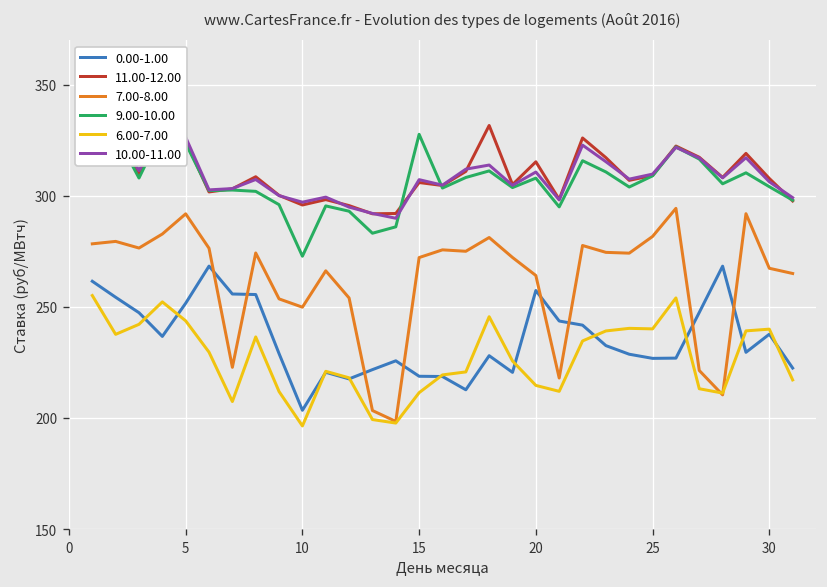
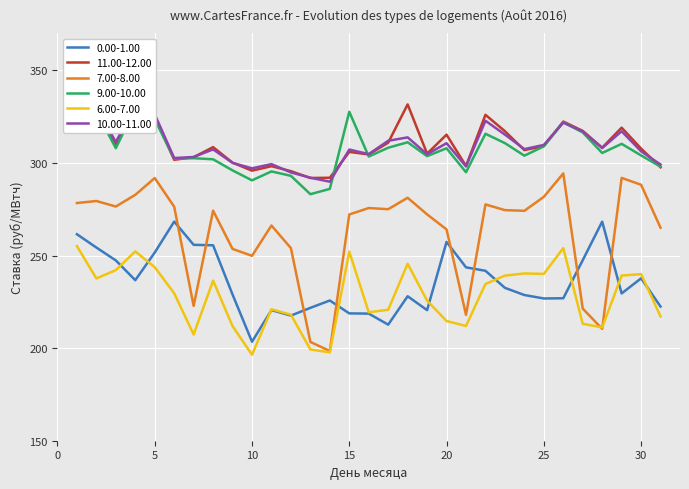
9.00-10.00, 10: 273 -> 291
6.00-7.00, 15: 211 -> 252
7.00-8.00, 30: 267 -> 288
